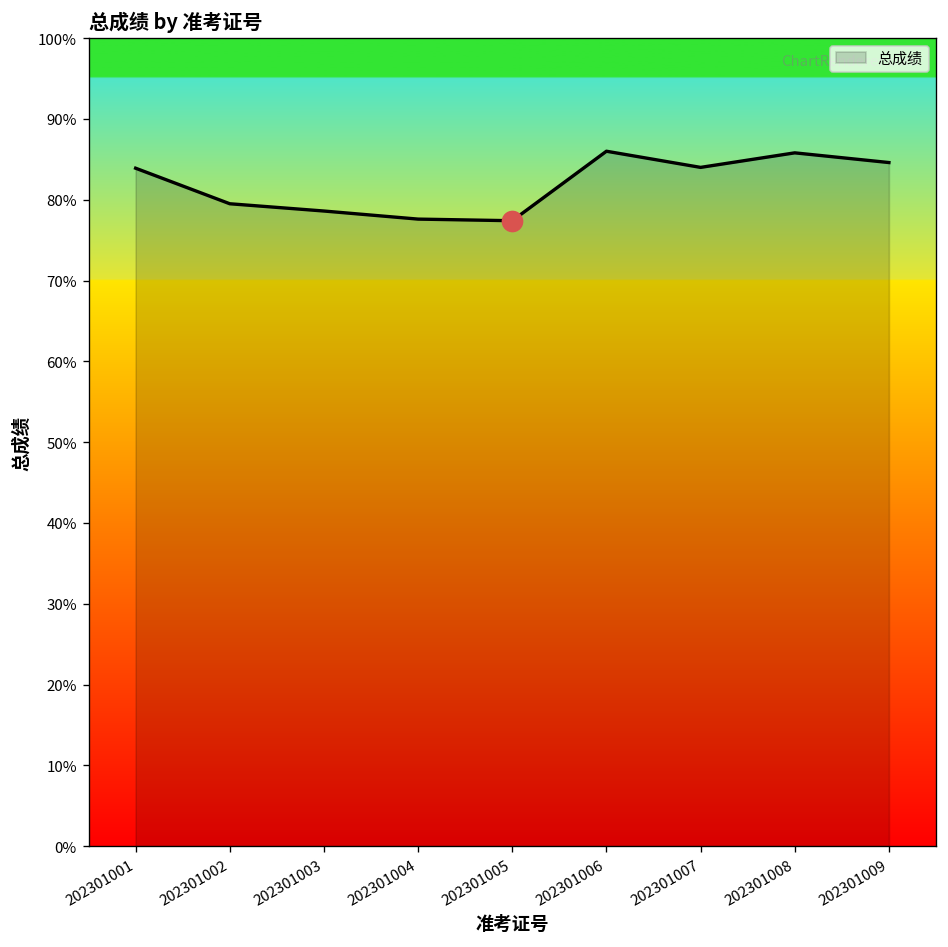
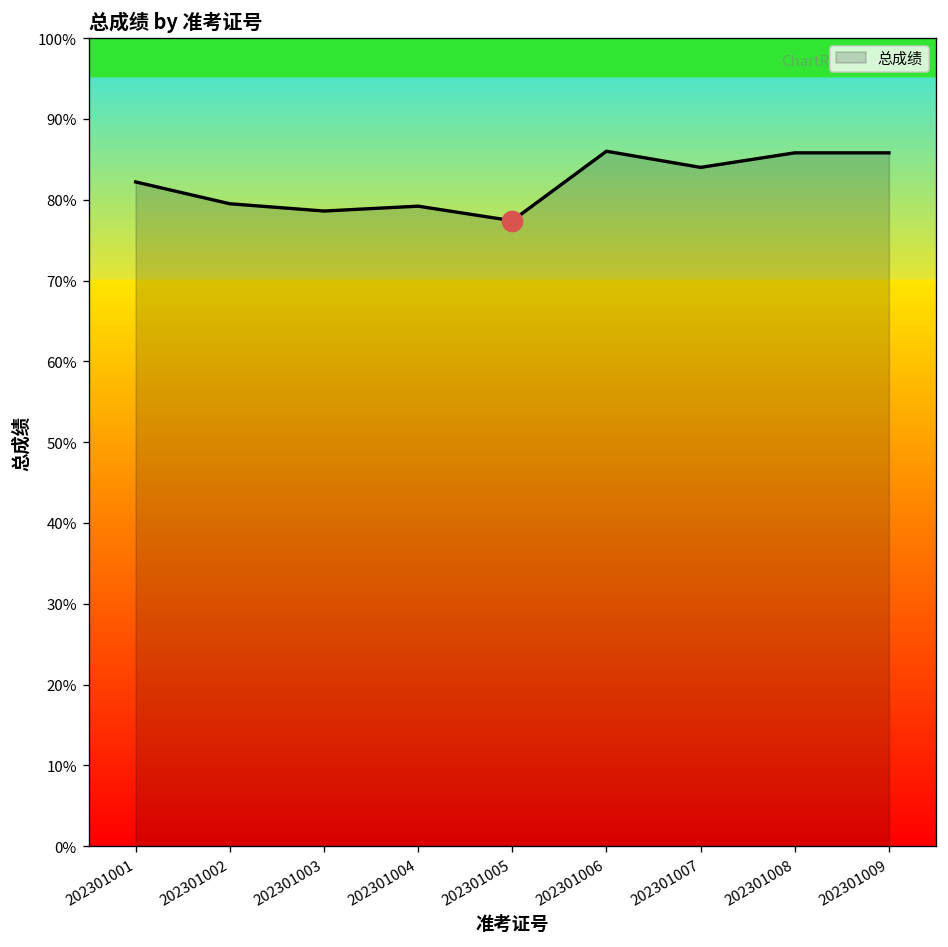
总成绩, 202301001: 84% -> 82%
总成绩, 202301004: 78% -> 79%
总成绩, 202301009: 85% -> 86%
